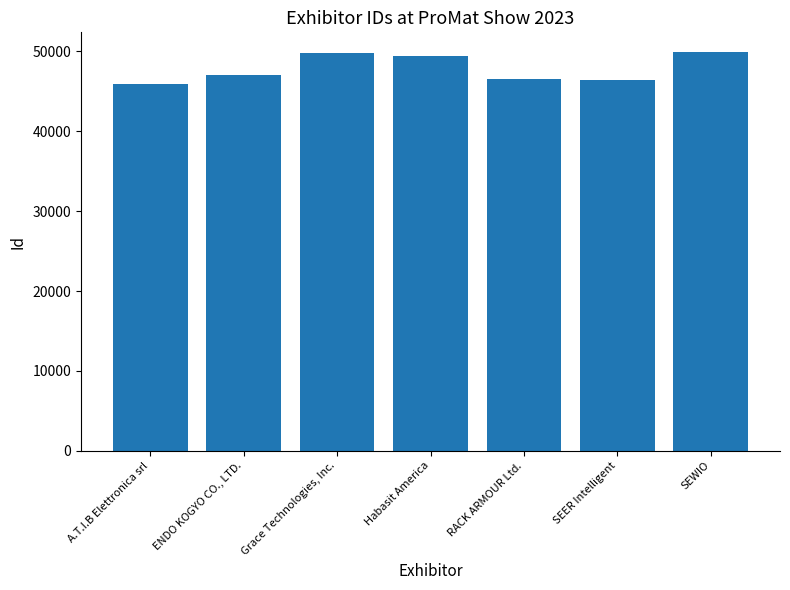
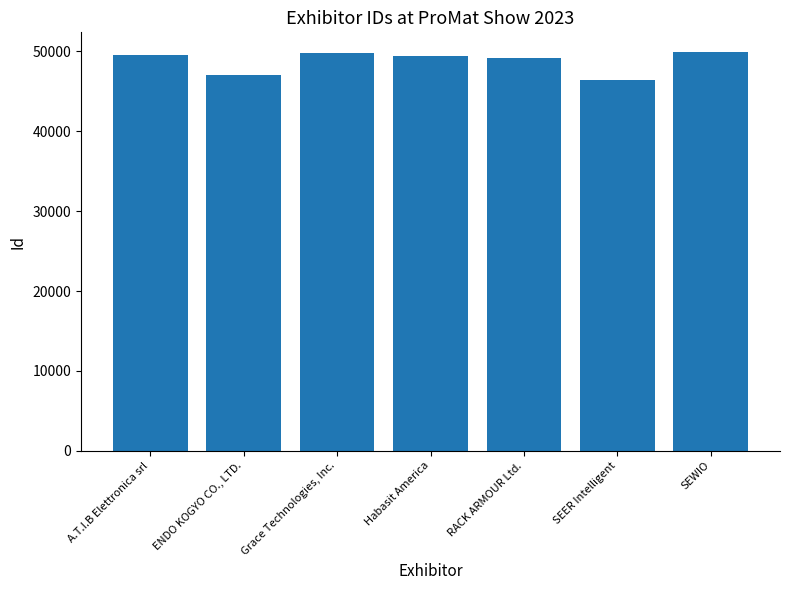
A.T.I.B Elettronica srl: 46000 -> 50000
RACK ARMOUR Ltd.: 47000 -> 49000
